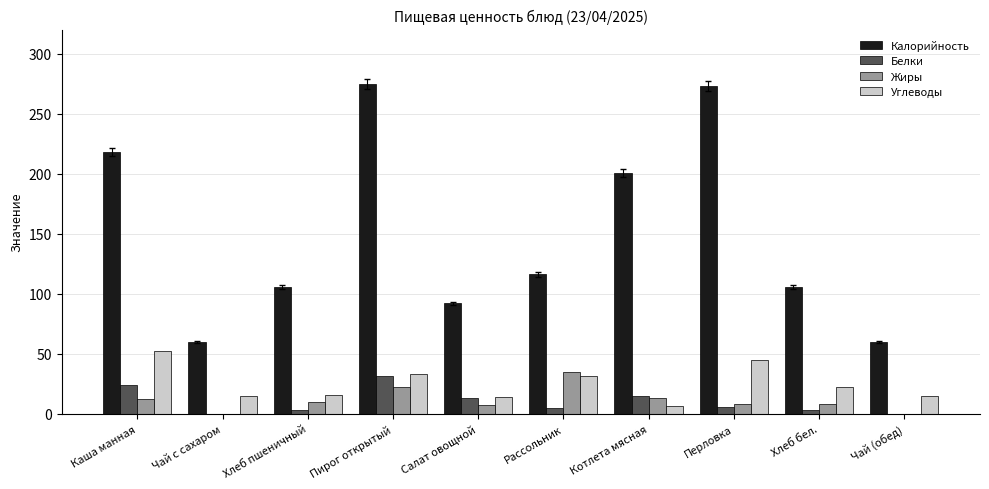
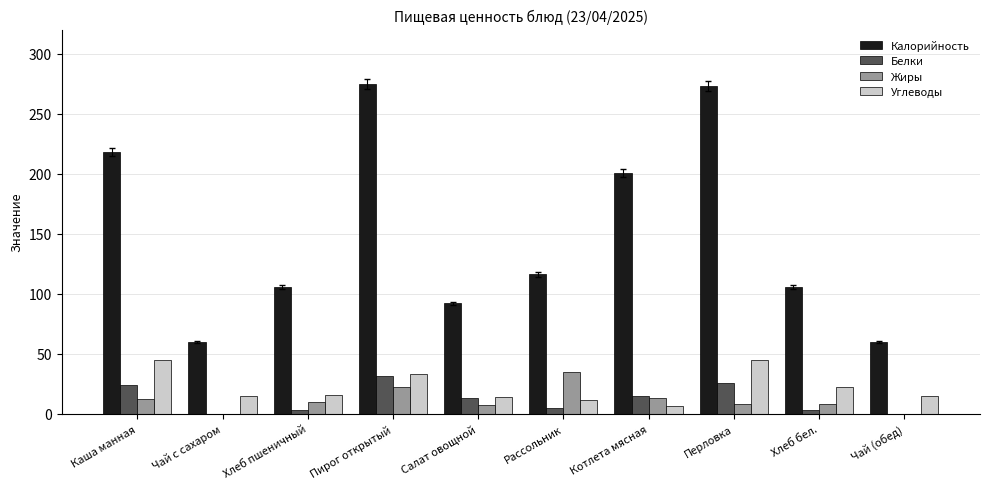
Углеводы, Каша манная: 52 -> 45
Углеводы, Рассольник: 32 -> 12
Белки, Перловка: 6 -> 26
